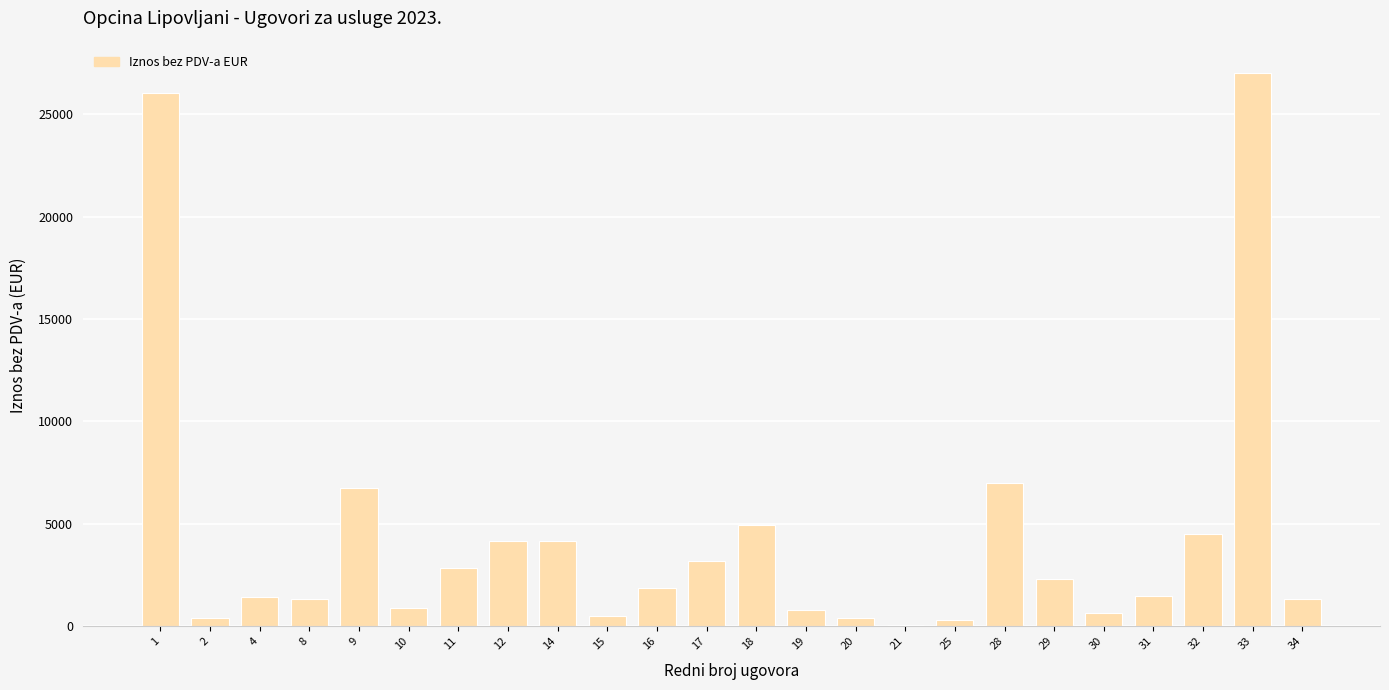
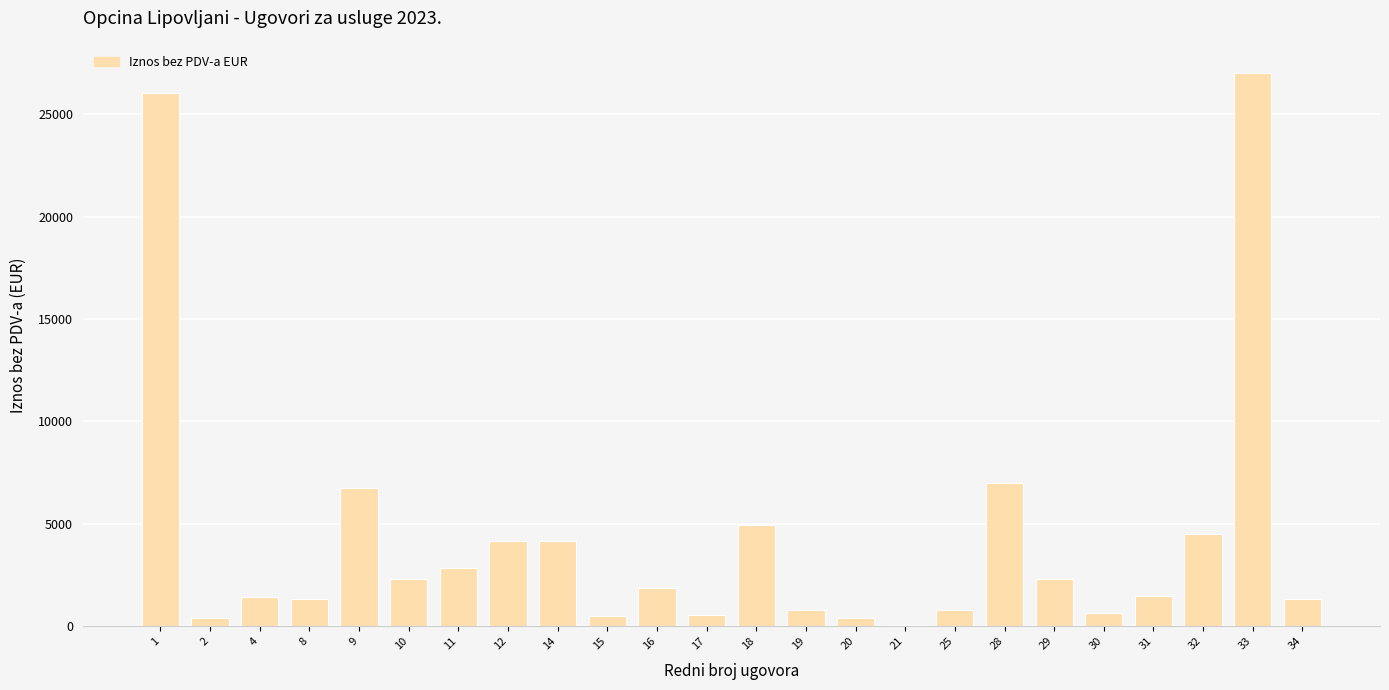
10: 900 -> 2300
17: 3200 -> 500
25: 300 -> 800
